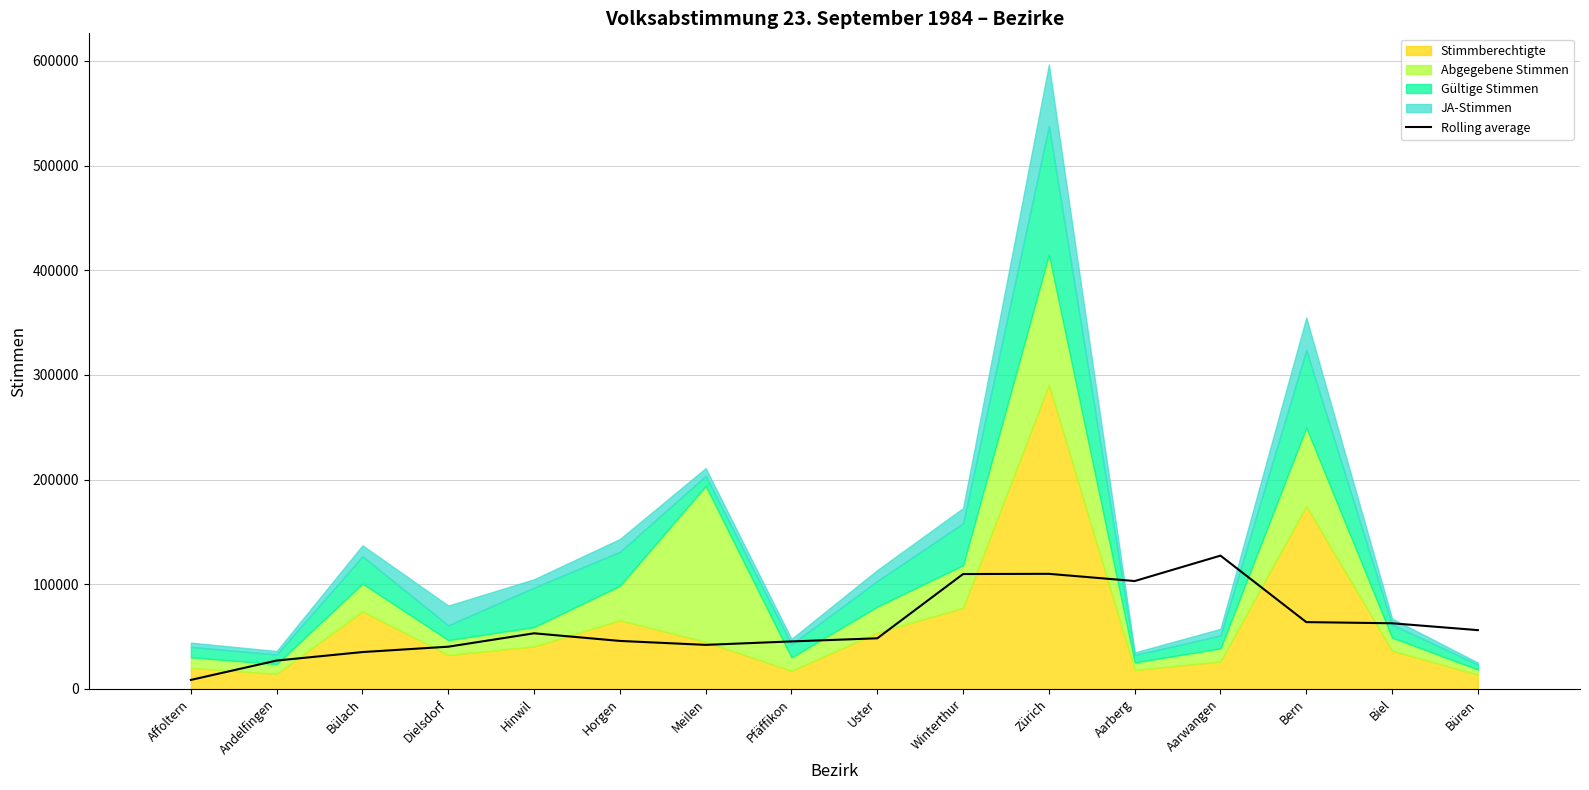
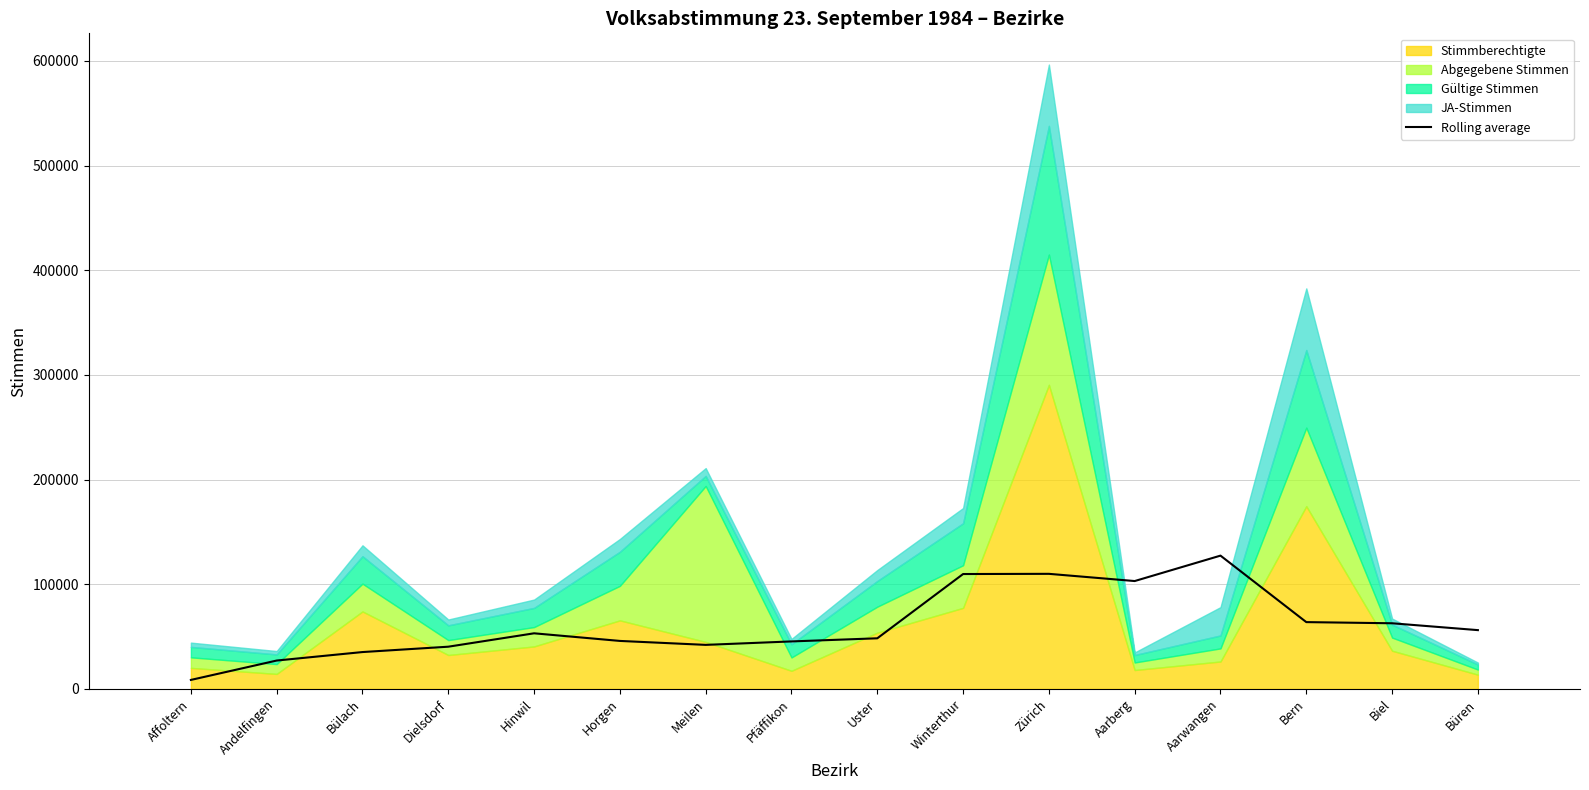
JA-Stimmen, Dielsdorf: 19000 -> 6000
Gültige Stimmen, Hinwil: 38000 -> 18000
JA-Stimmen, Aarwangen: 6000 -> 27000
JA-Stimmen, Bern: 31000 -> 59000
